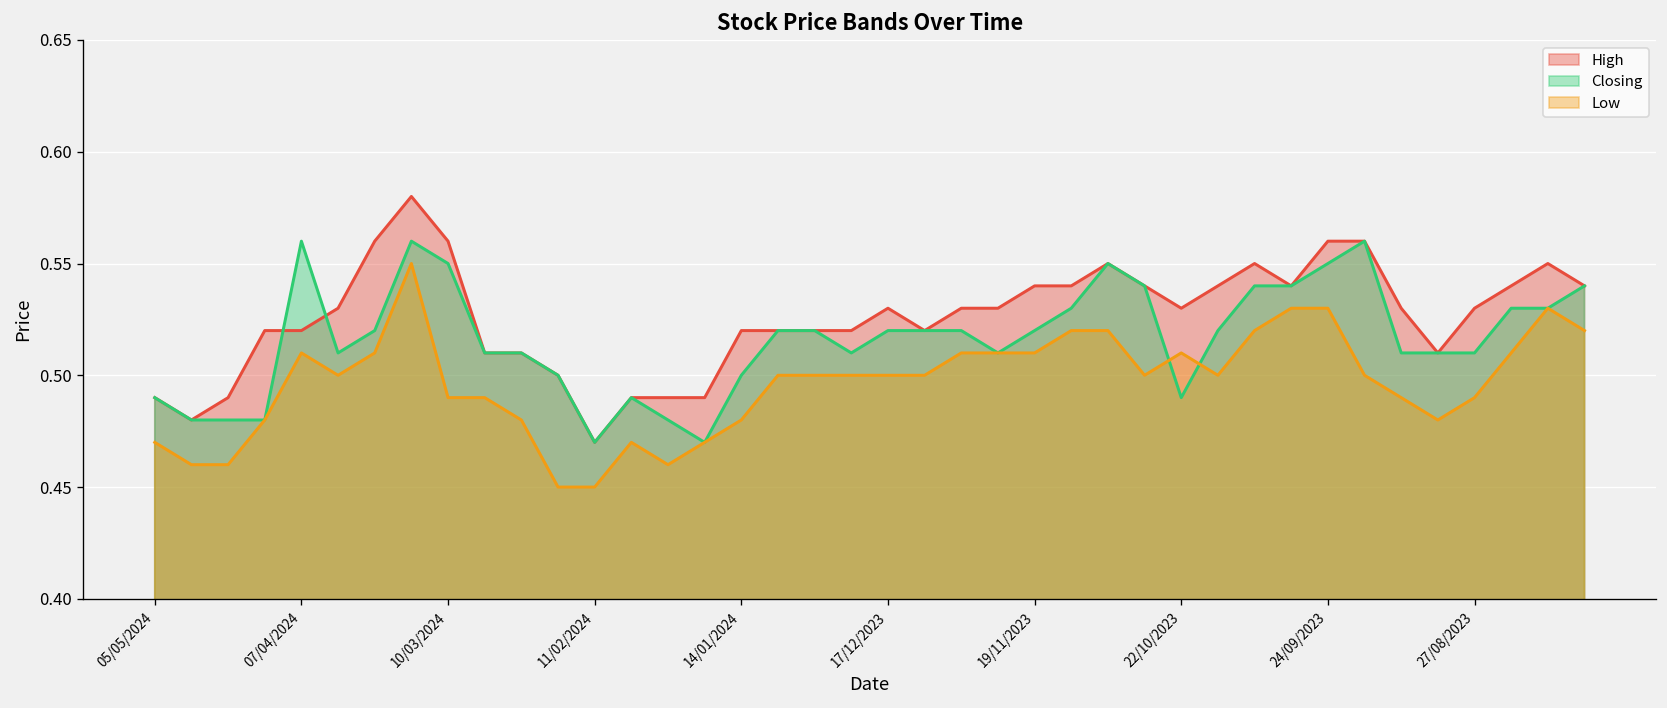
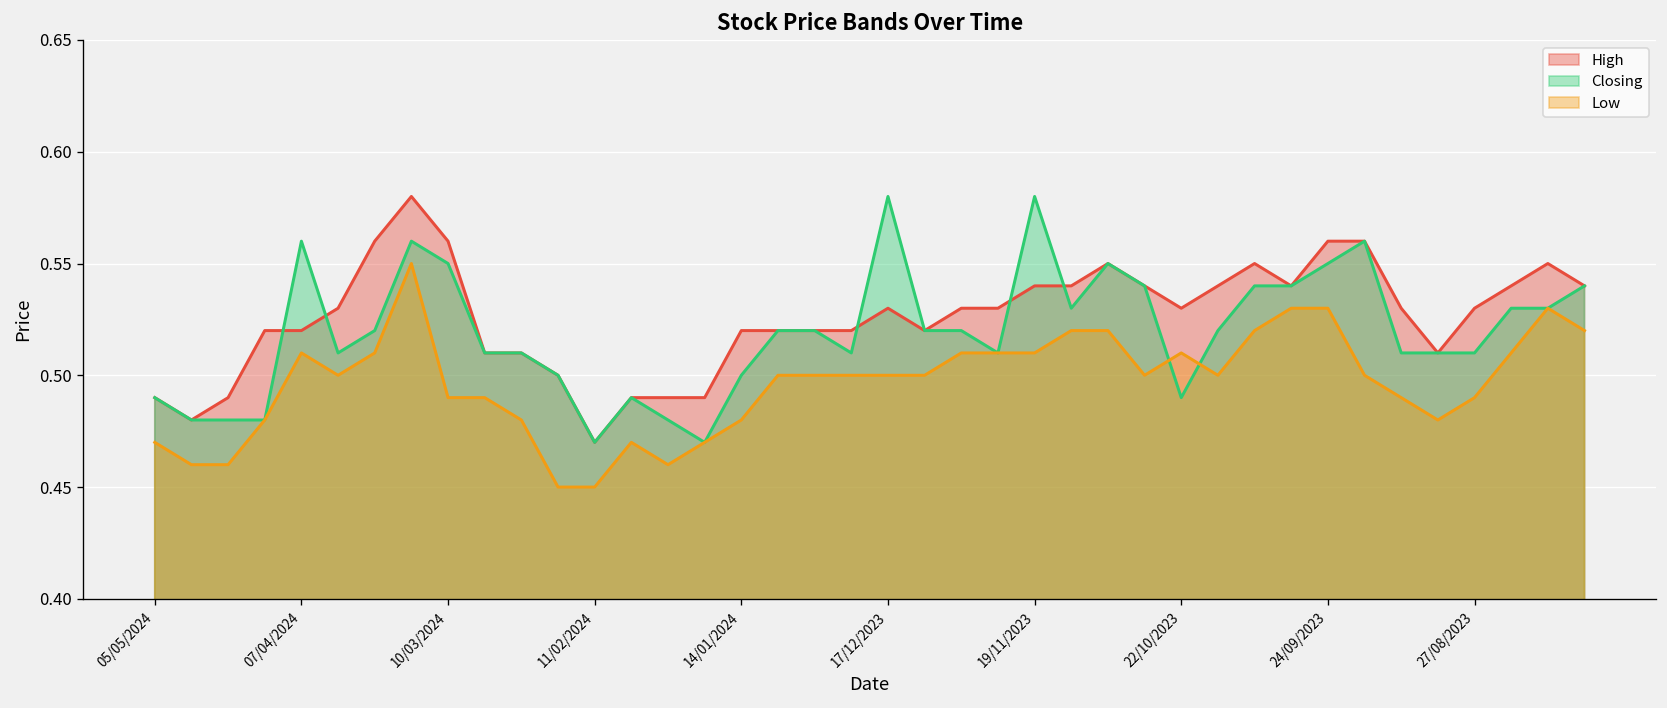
Closing, 17/12/2023: 0.52 -> 0.58
Closing, 19/11/2023: 0.52 -> 0.58
